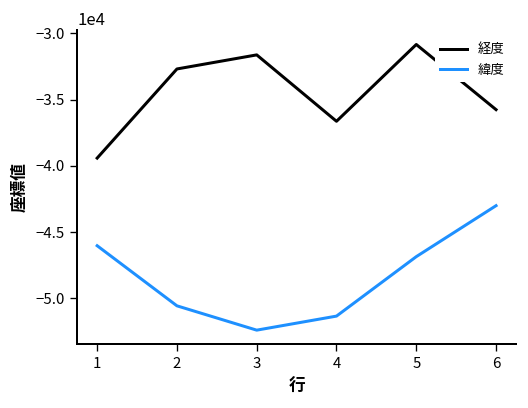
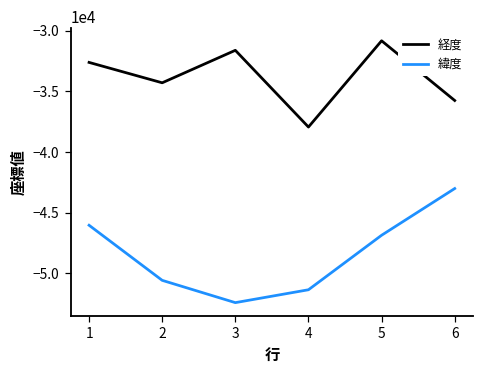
経度, 1: -39400 -> -32600
経度, 2: -32700 -> -34300
経度, 4: -36600 -> -37900
